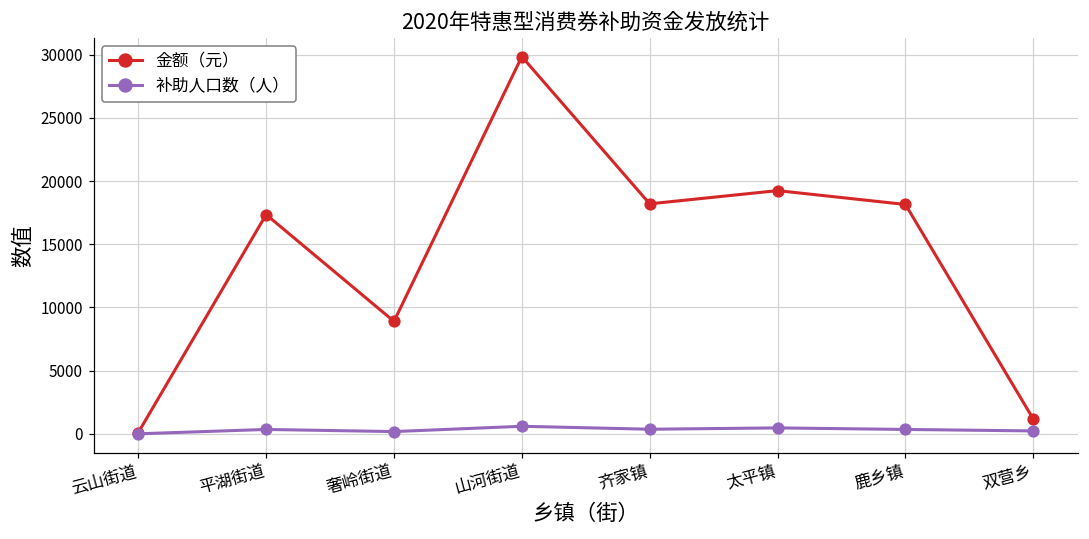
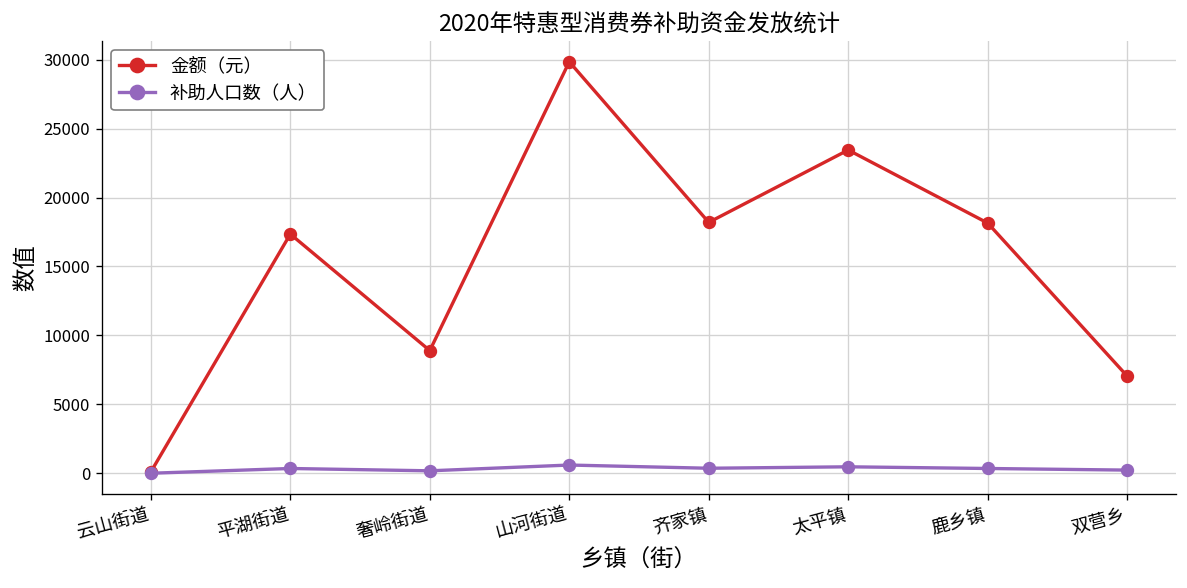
金额（元）, 太平镇: 19200 -> 23500
金额（元）, 双营乡: 1200 -> 7100
